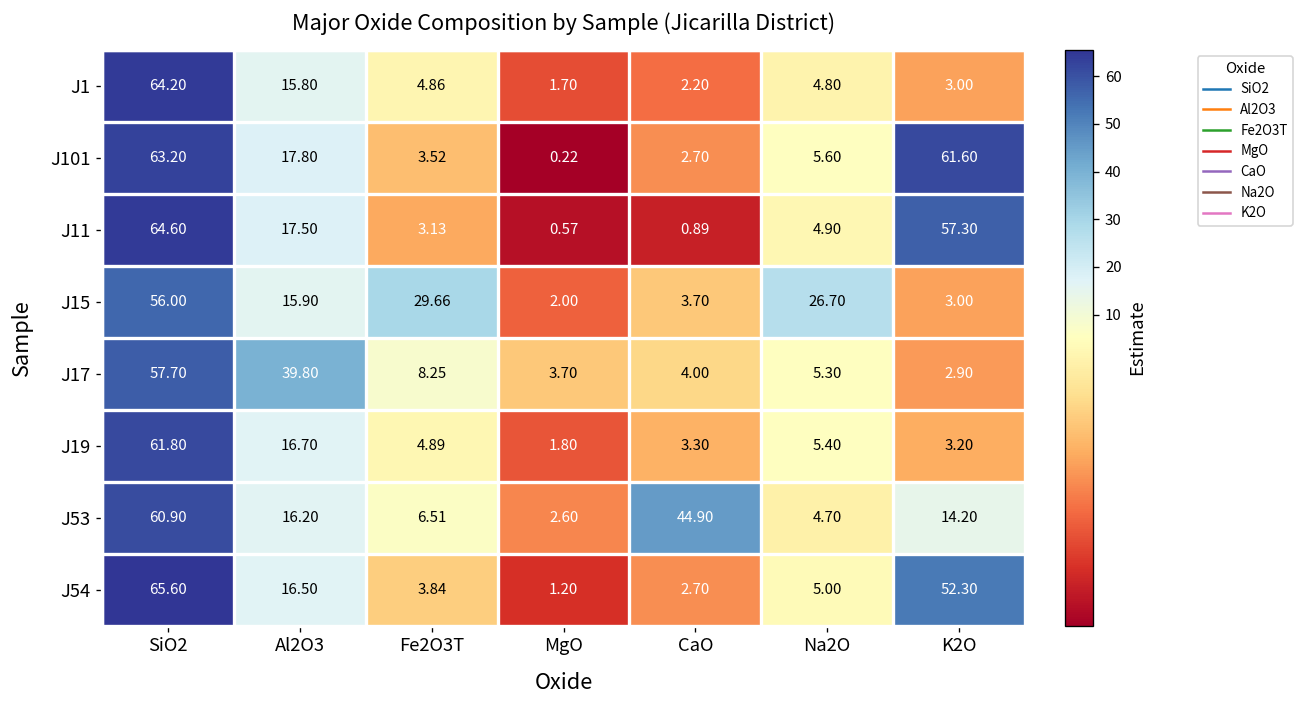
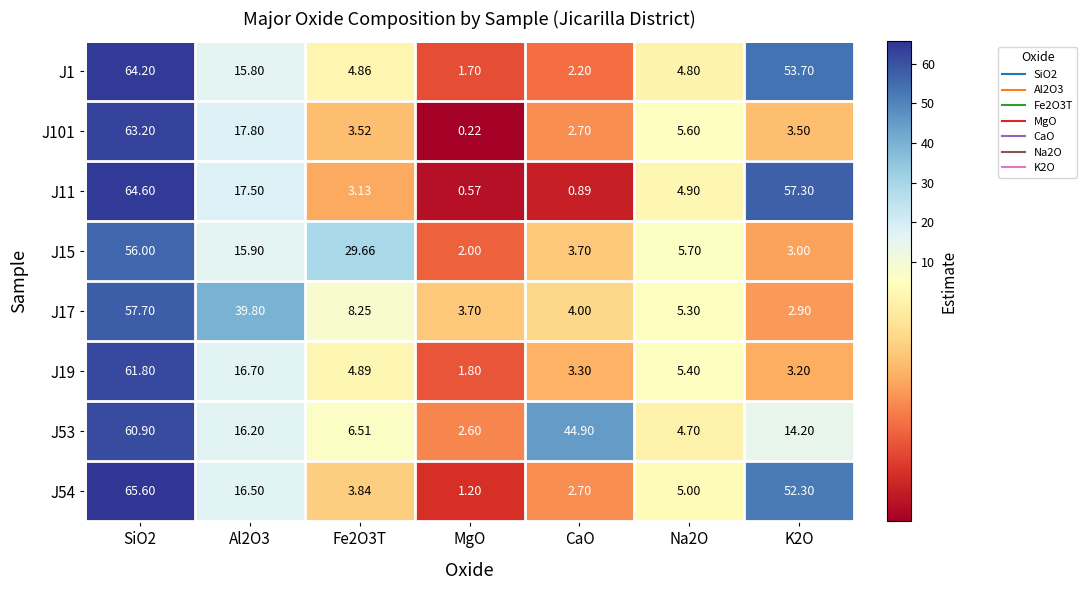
J1, K2O: 3.00 -> 53.70
J101, K2O: 61.60 -> 3.50
J15, Na2O: 26.70 -> 5.70
